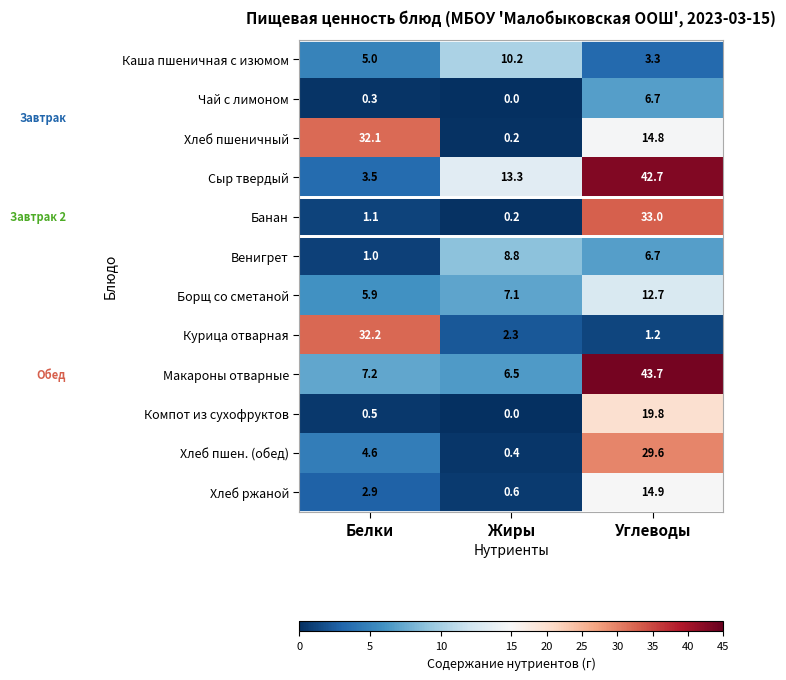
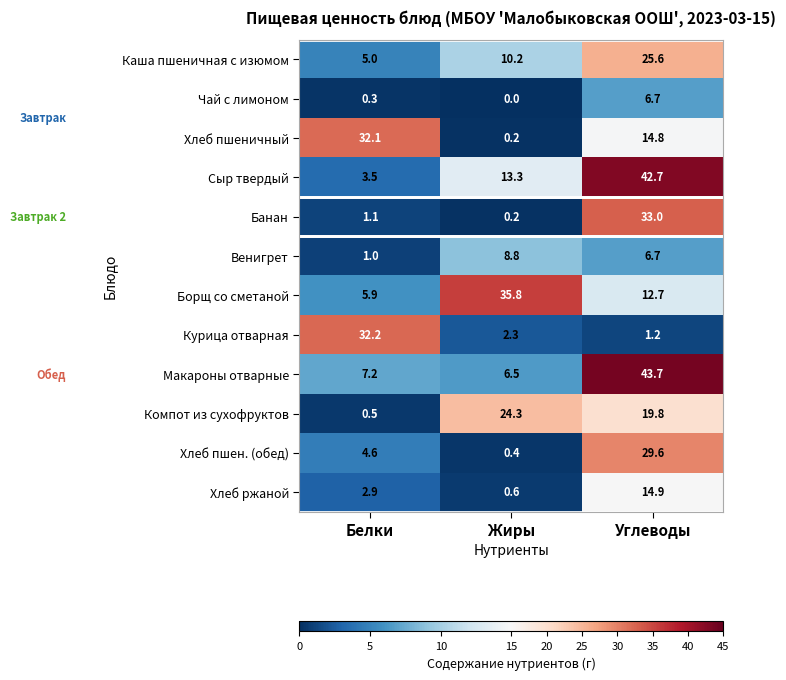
Каша пшеничная с изюмом, Углеводы: 3.3 -> 25.6
Борщ со сметаной, Жиры: 7.1 -> 35.8
Компот из сухофруктов, Жиры: 0.0 -> 24.3
